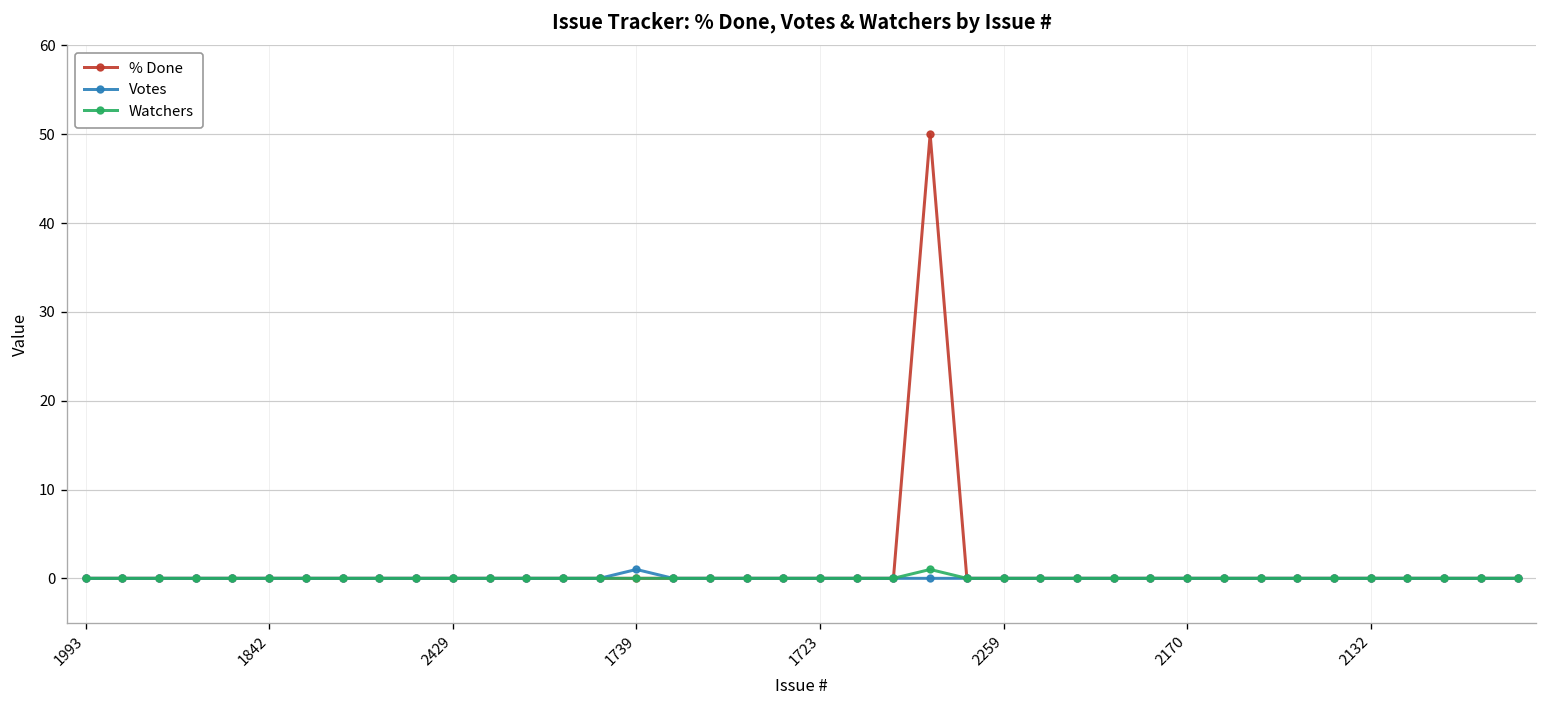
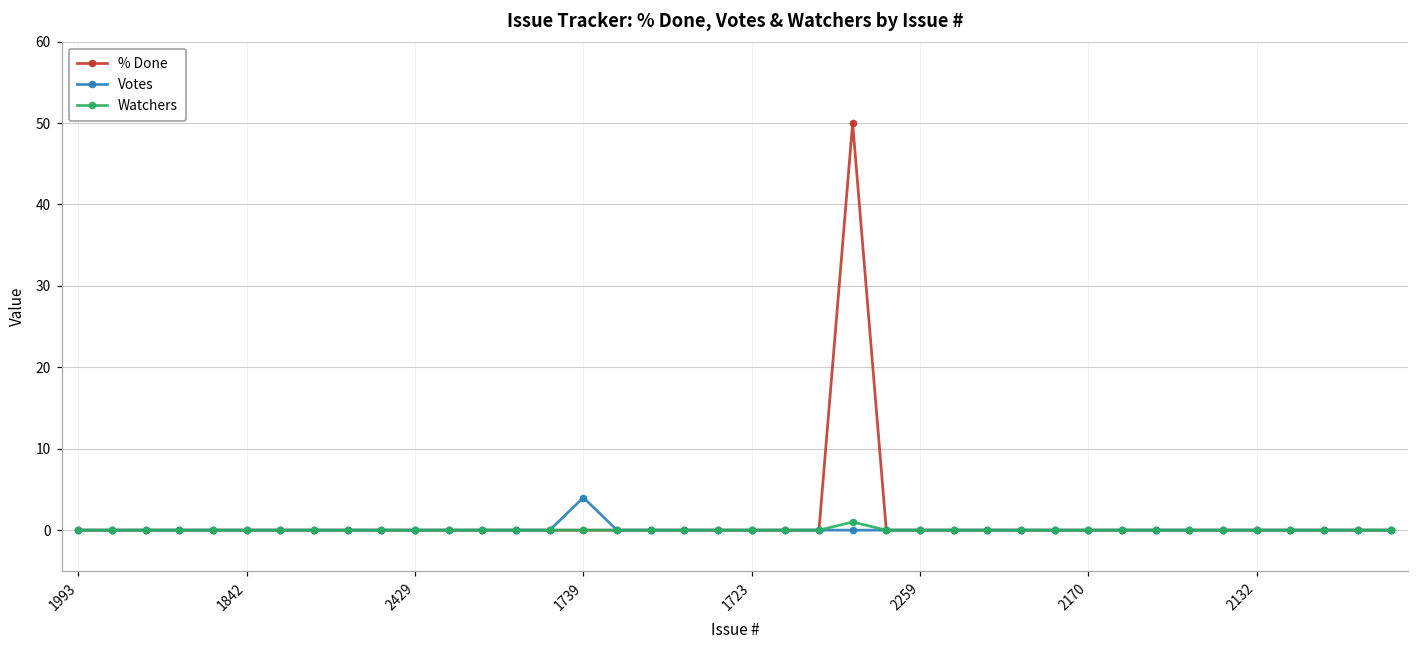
Votes, 1739: 1 -> 4
